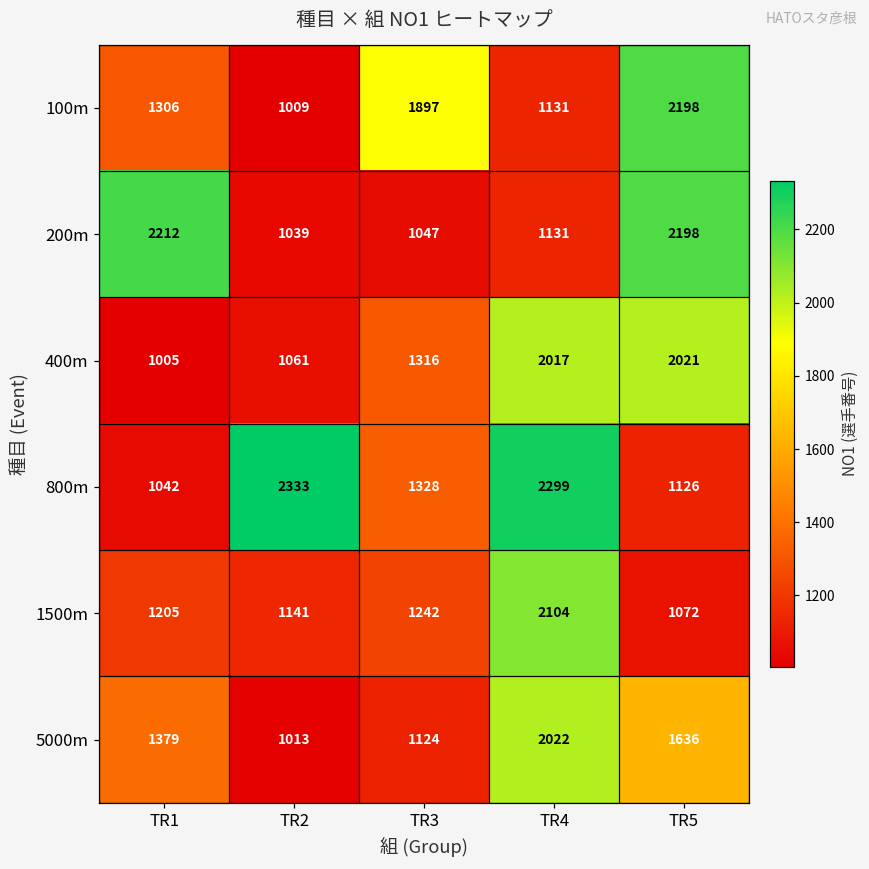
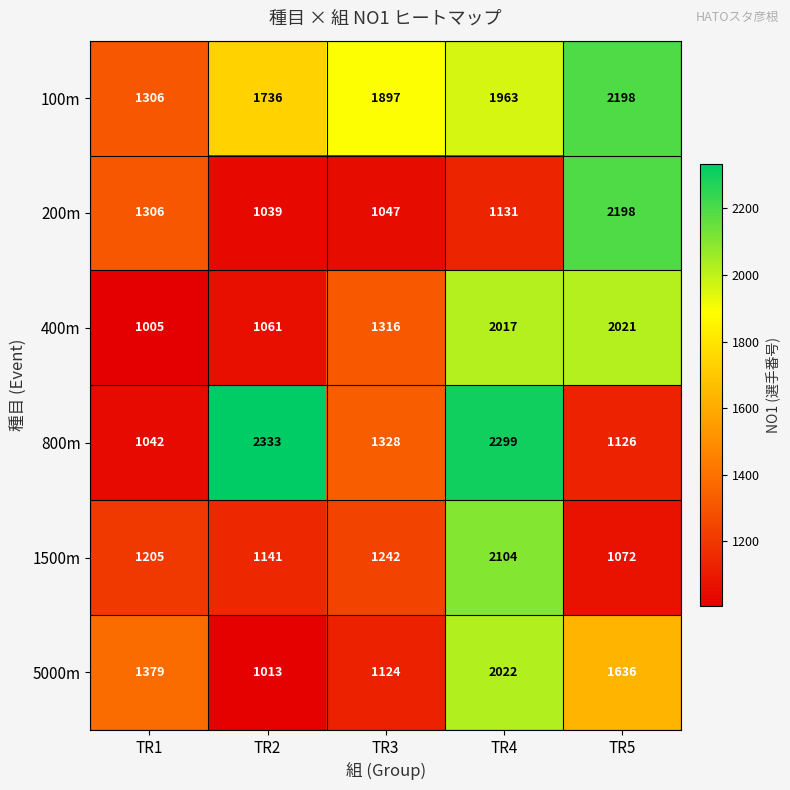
100m, TR2: 1009 -> 1736
100m, TR4: 1131 -> 1963
200m, TR1: 2212 -> 1306
